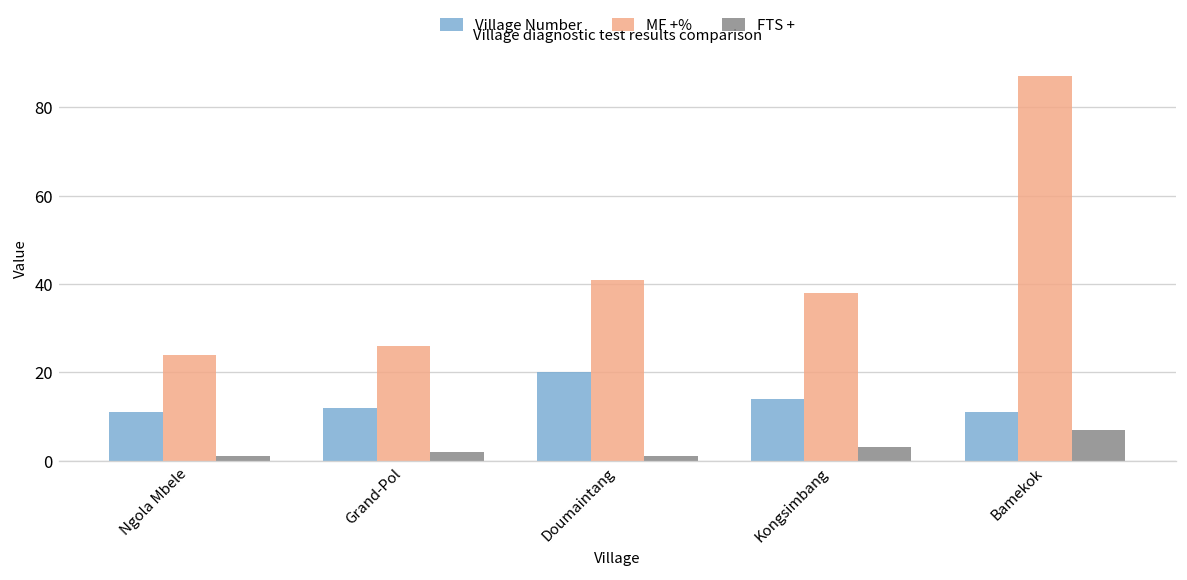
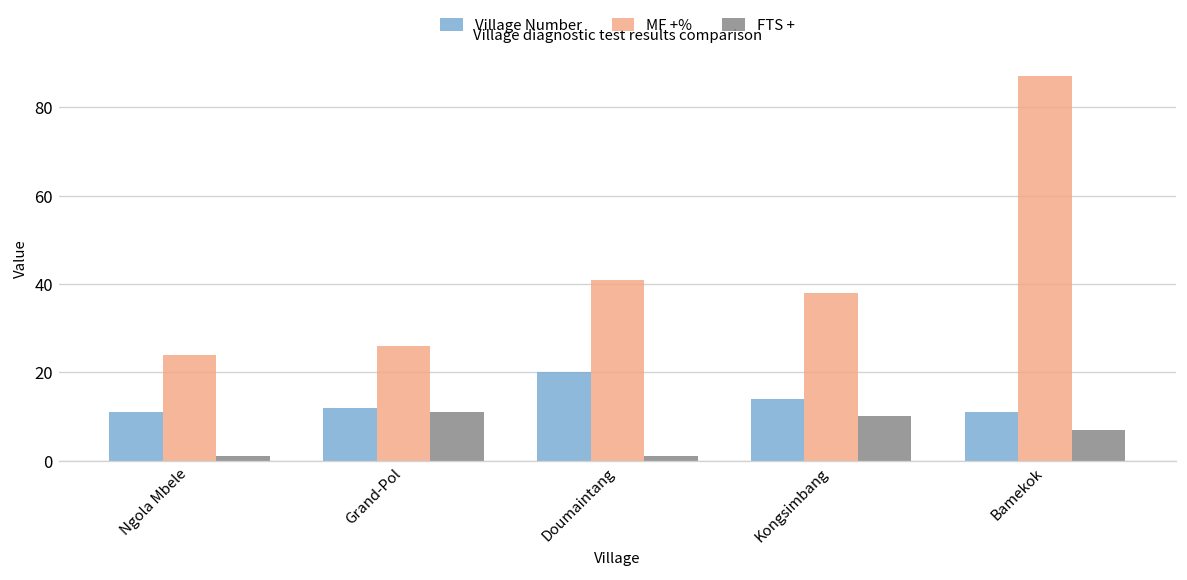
FTS +, Grand-Pol: 2 -> 11
FTS +, Kongsimbang: 3 -> 10
